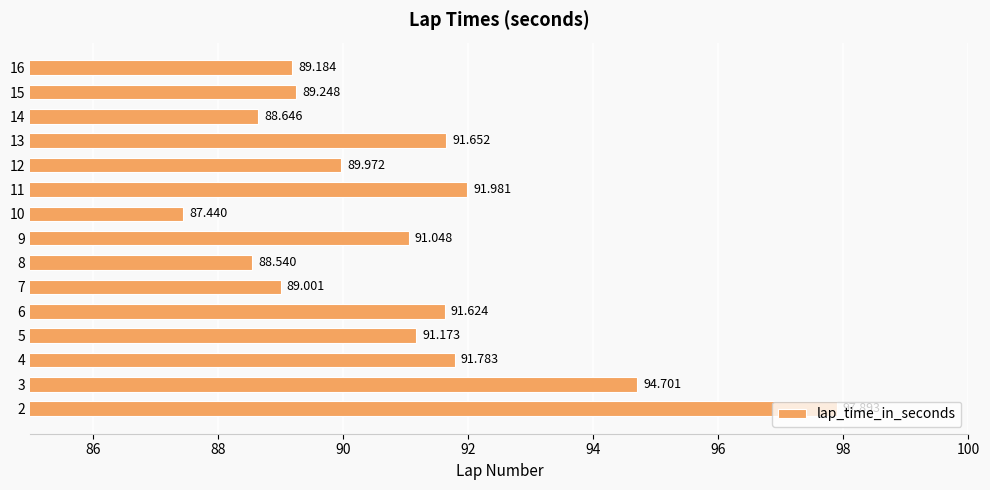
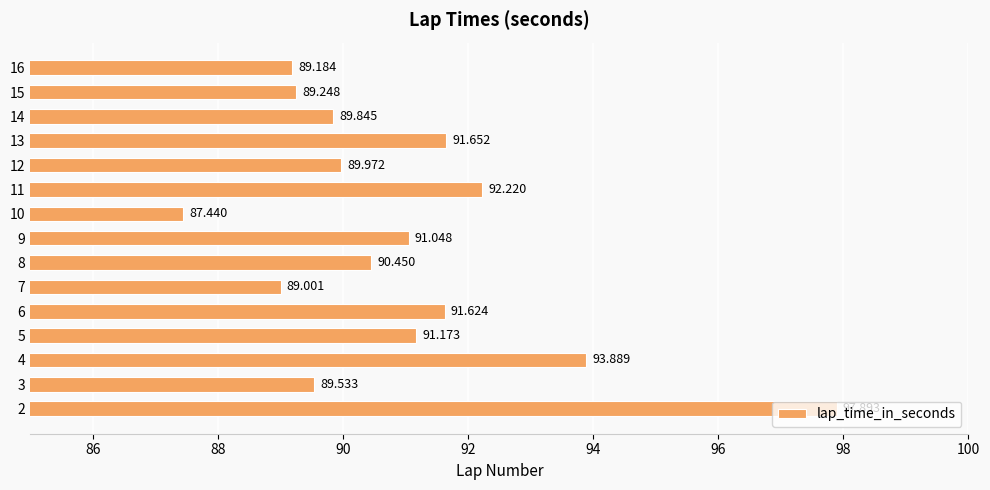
14: 88.646 -> 89.845
11: 91.981 -> 92.220
8: 88.540 -> 90.450
4: 91.783 -> 93.889
3: 94.701 -> 89.533
